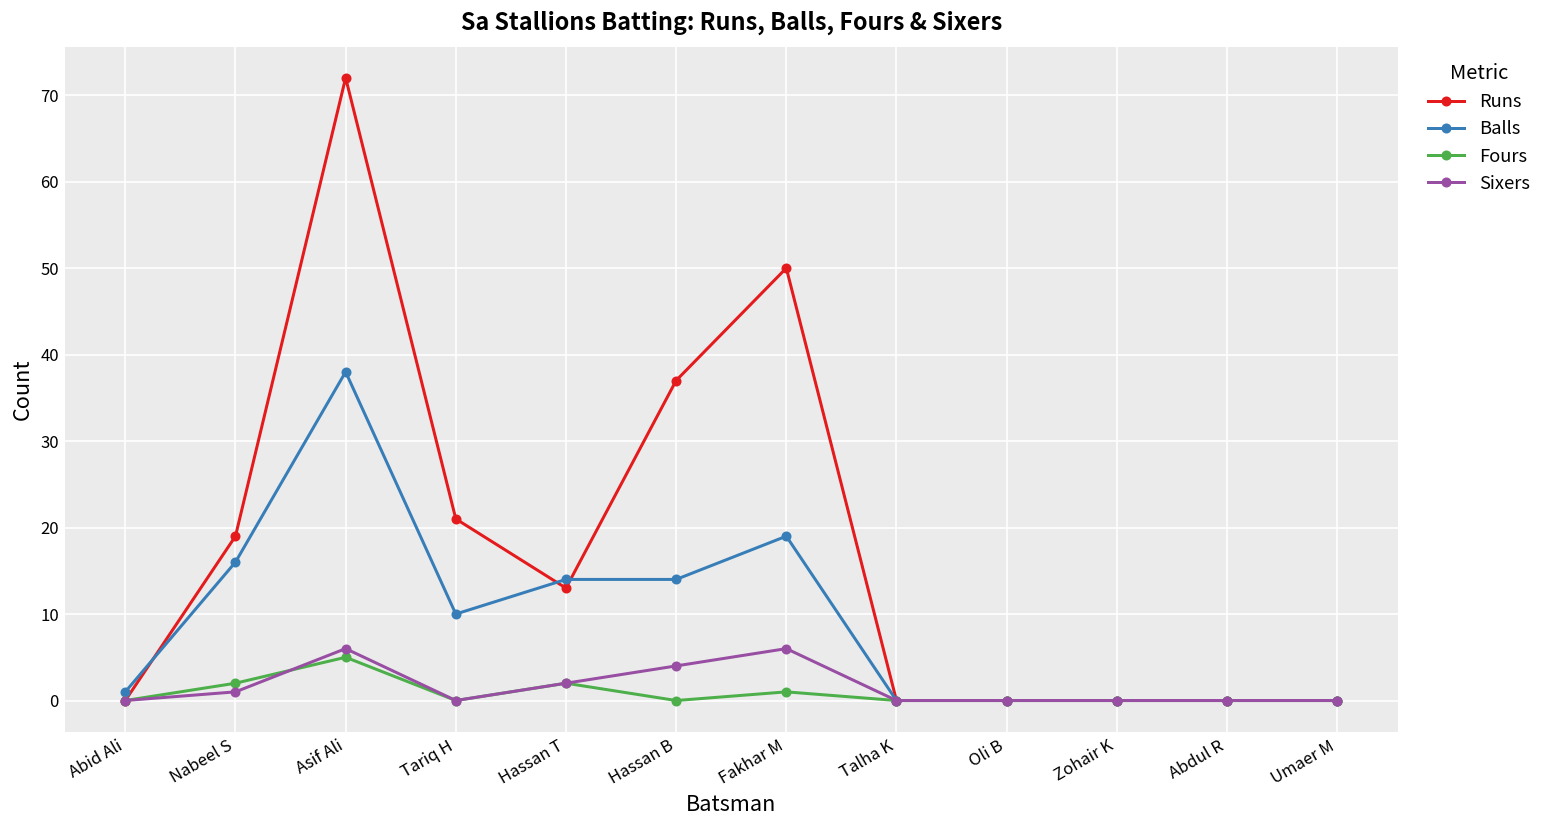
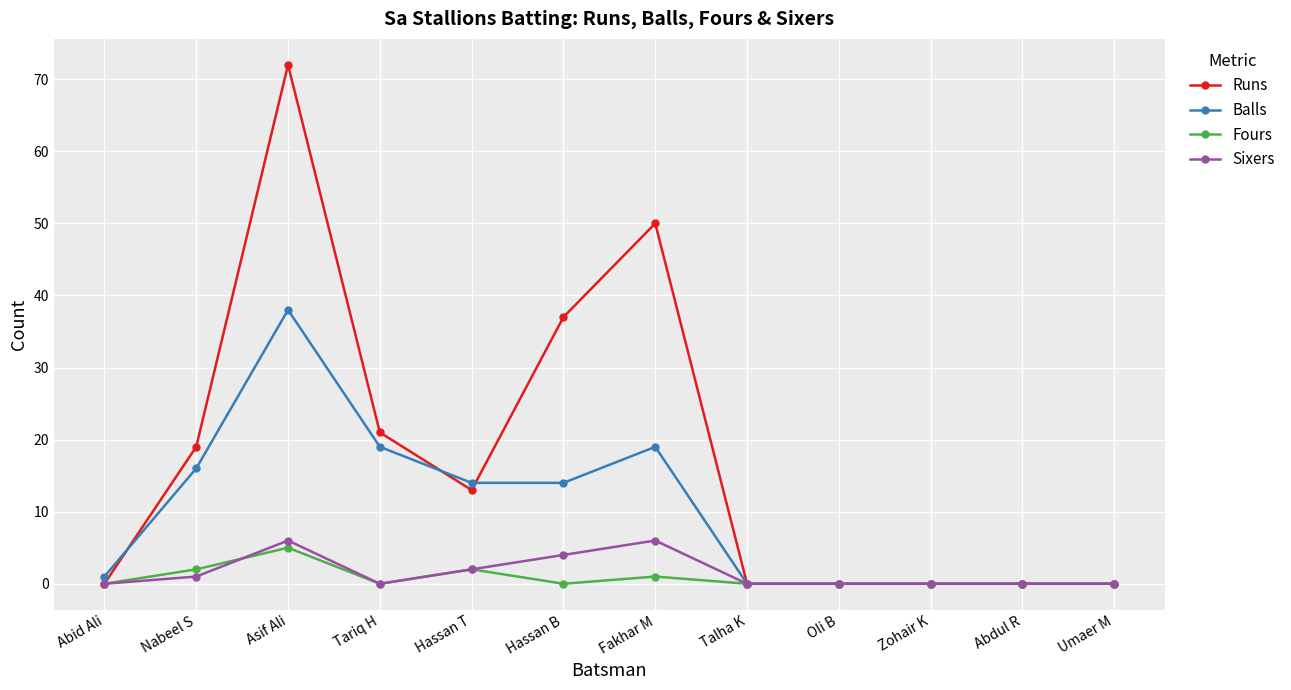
Balls, Tariq H: 10 -> 19
